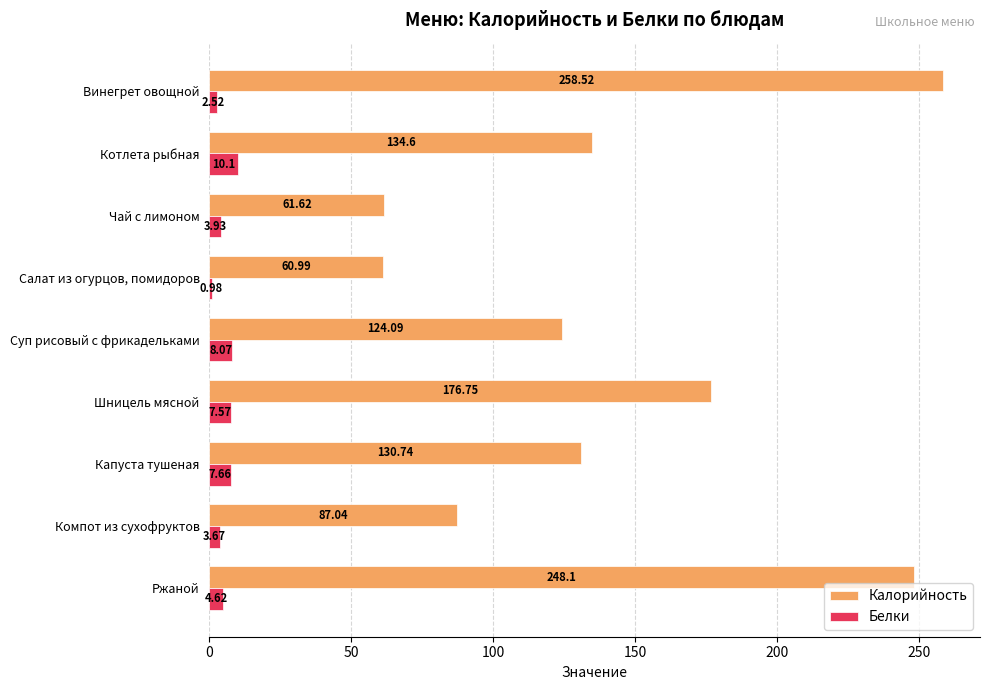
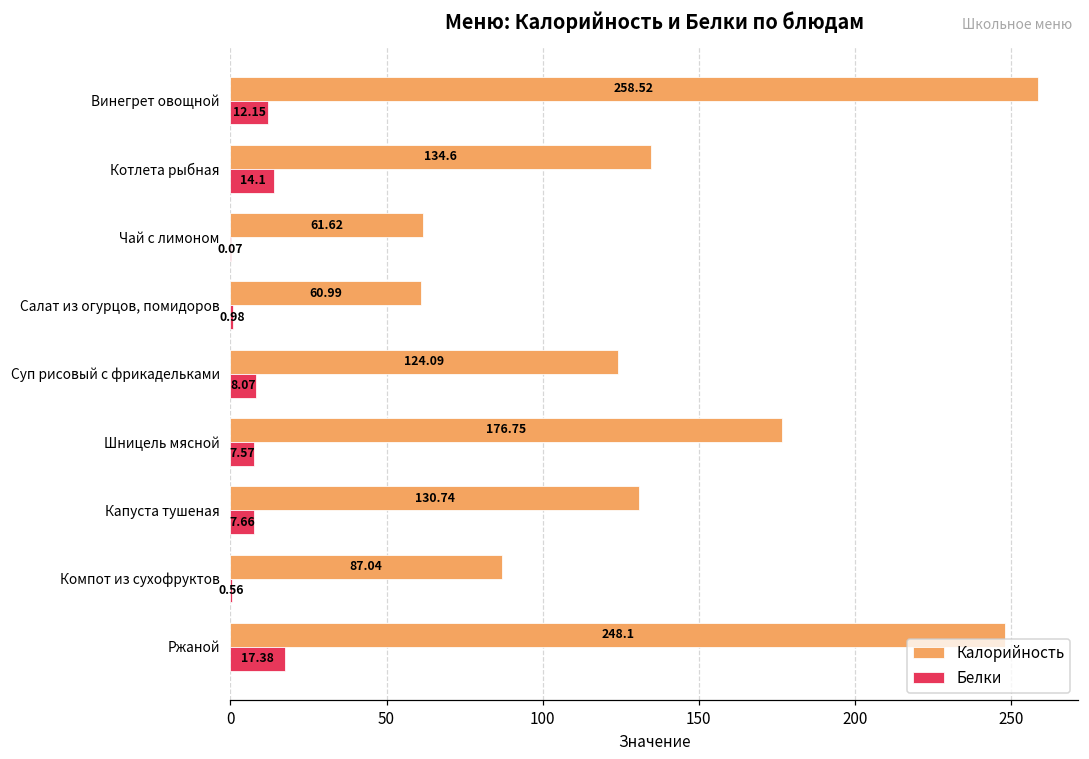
Белки, Винегрет овощной: 2.52 -> 12.15
Белки, Котлета рыбная: 10.1 -> 14.1
Белки, Чай с лимоном: 3.93 -> 0.07
Белки, Компот из сухофруктов: 3.67 -> 0.56
Белки, Ржаной: 4.62 -> 17.38
